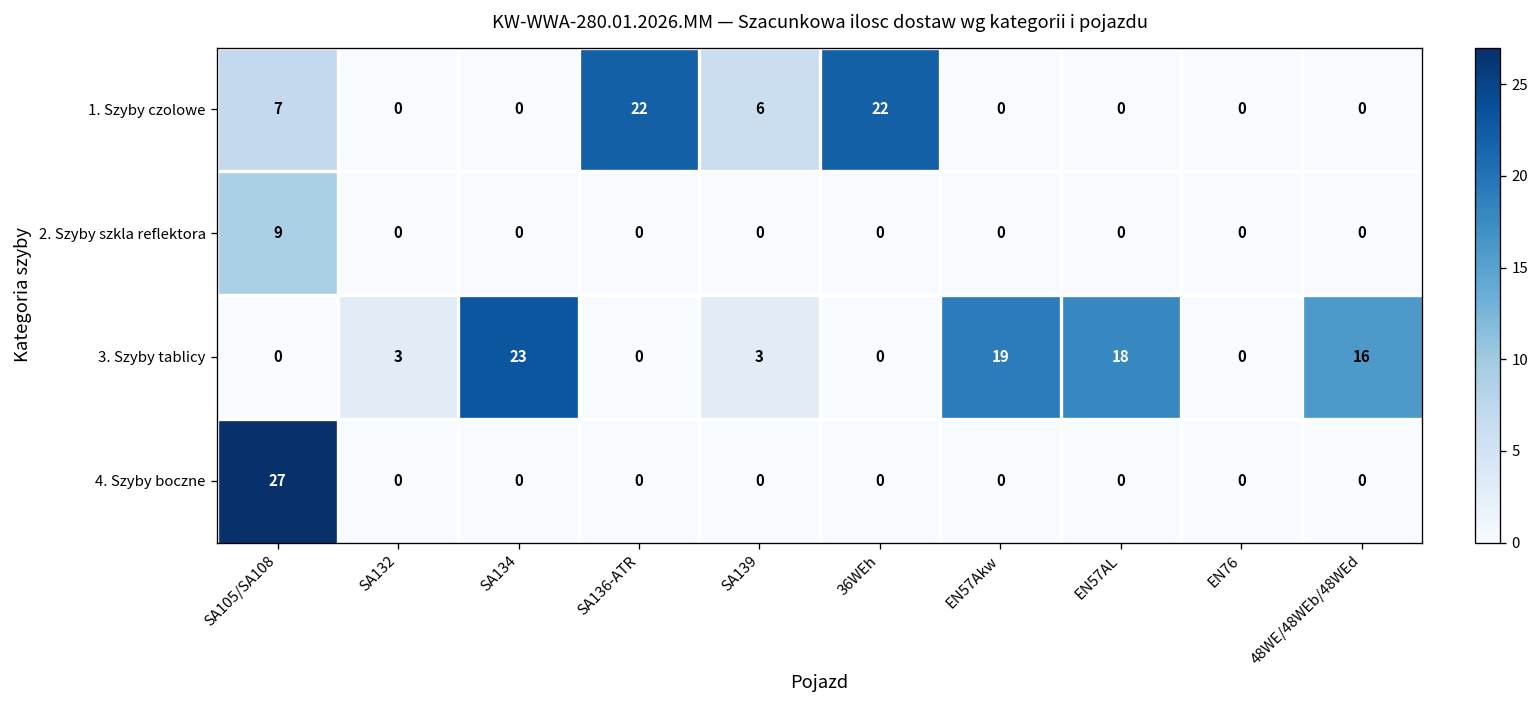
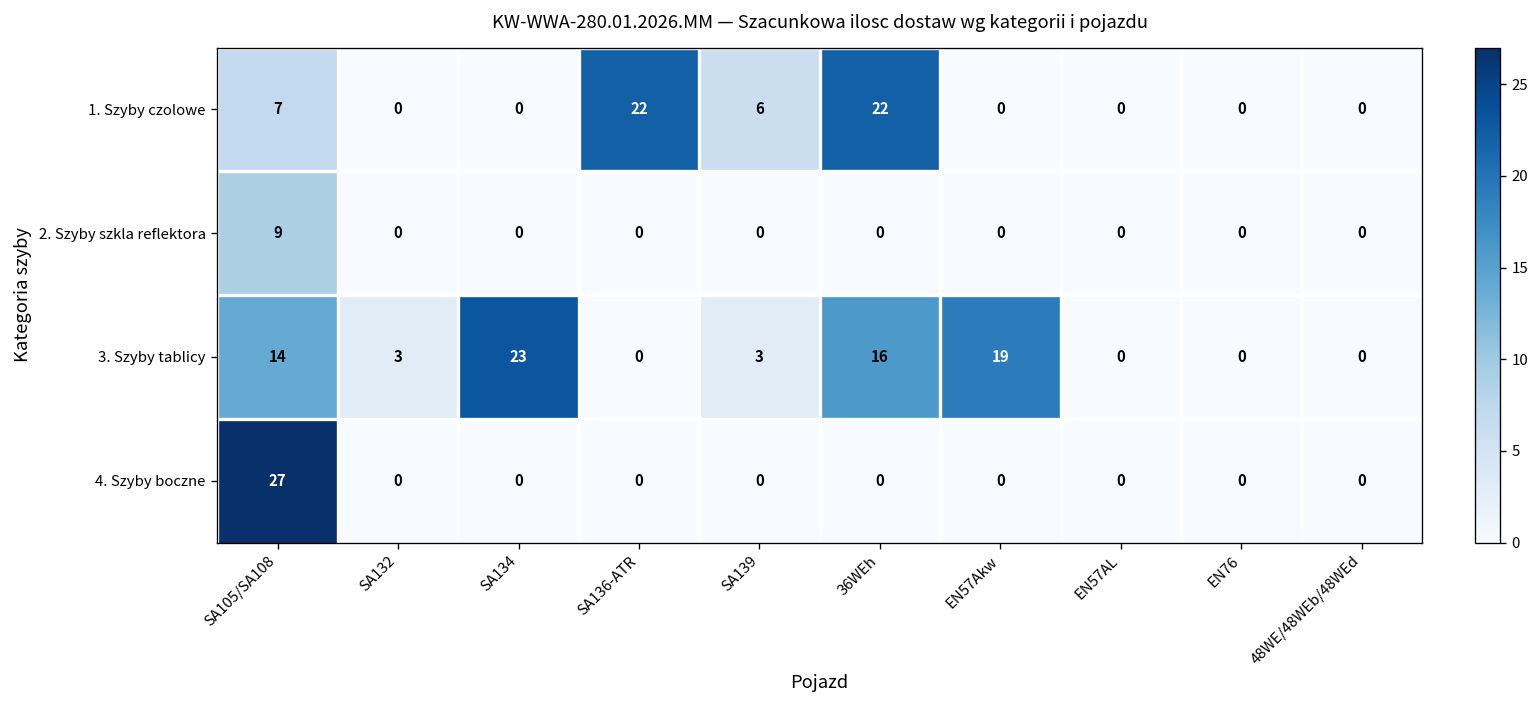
3. Szyby tablicy, SA105/SA108: 0 -> 14
3. Szyby tablicy, 36WEh: 0 -> 16
3. Szyby tablicy, EN57AL: 18 -> 0
3. Szyby tablicy, 48WE/48WEb/48WEd: 16 -> 0
